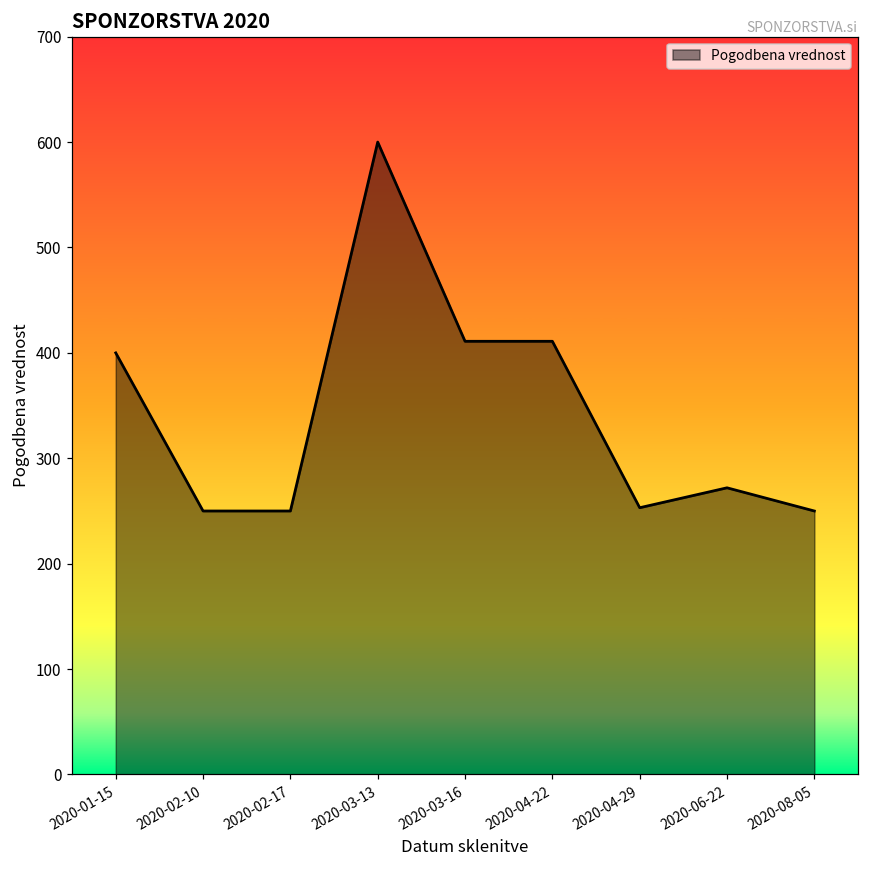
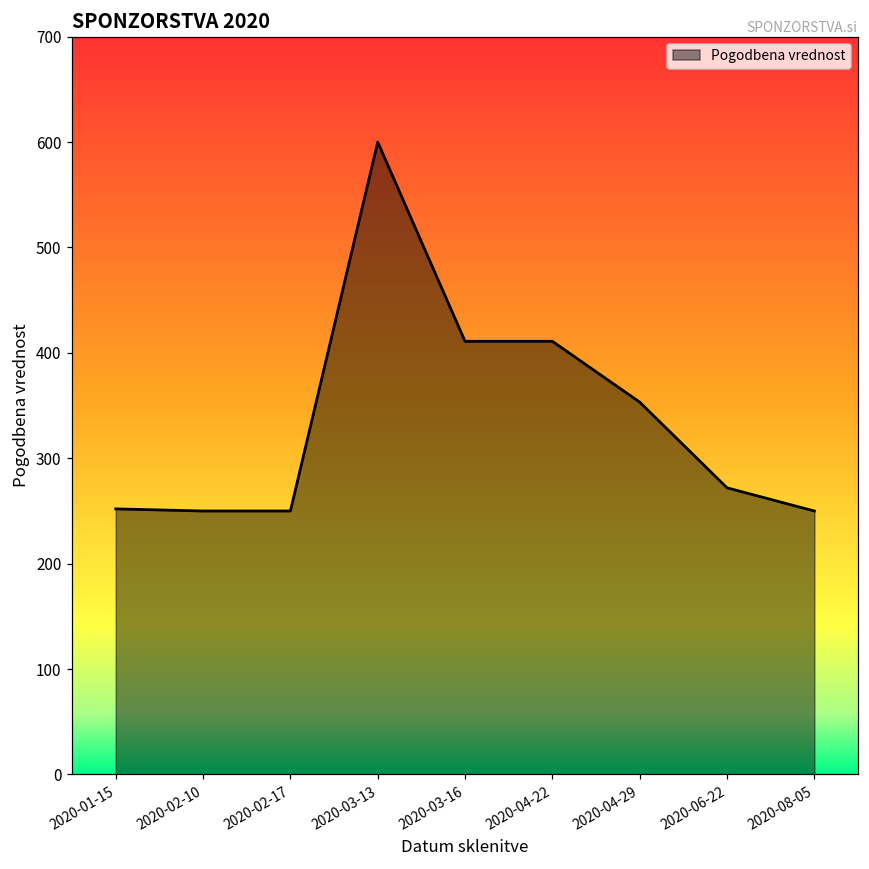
2020-01-15: 400 -> 250
2020-04-29: 250 -> 350
